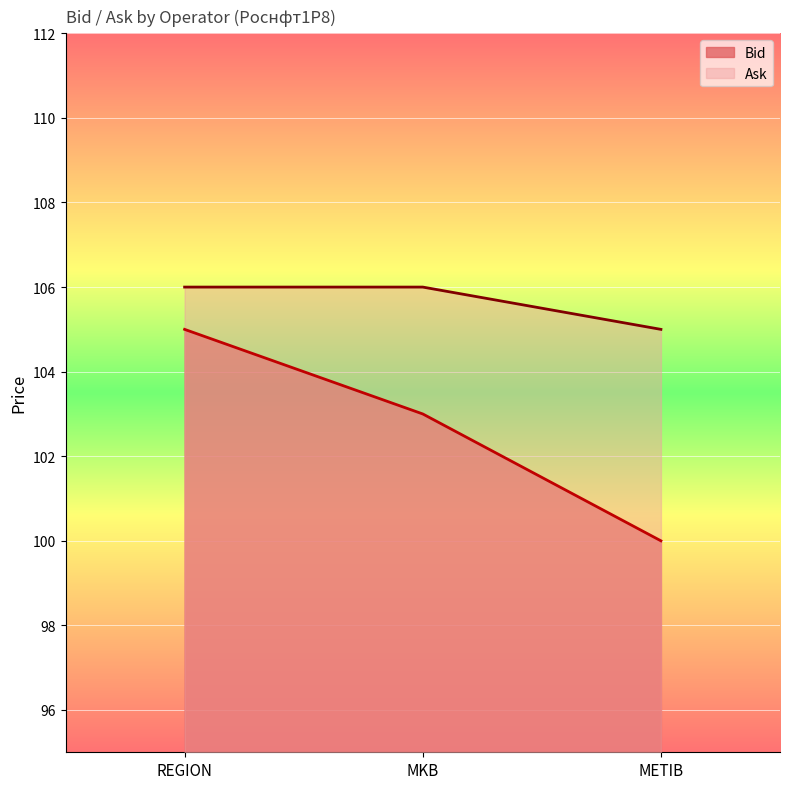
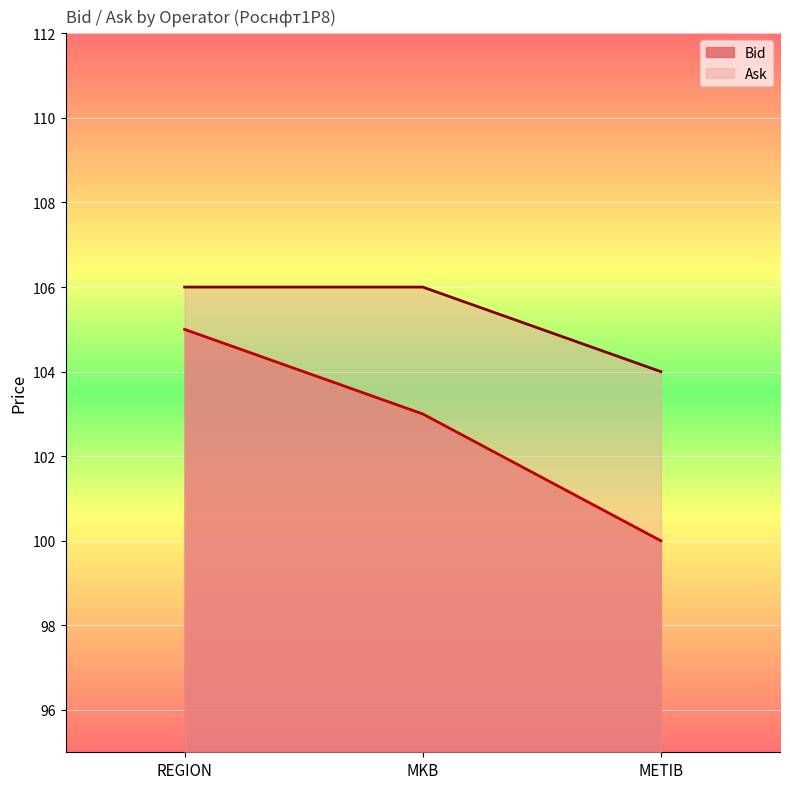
Ask, METIB: 105 -> 104
